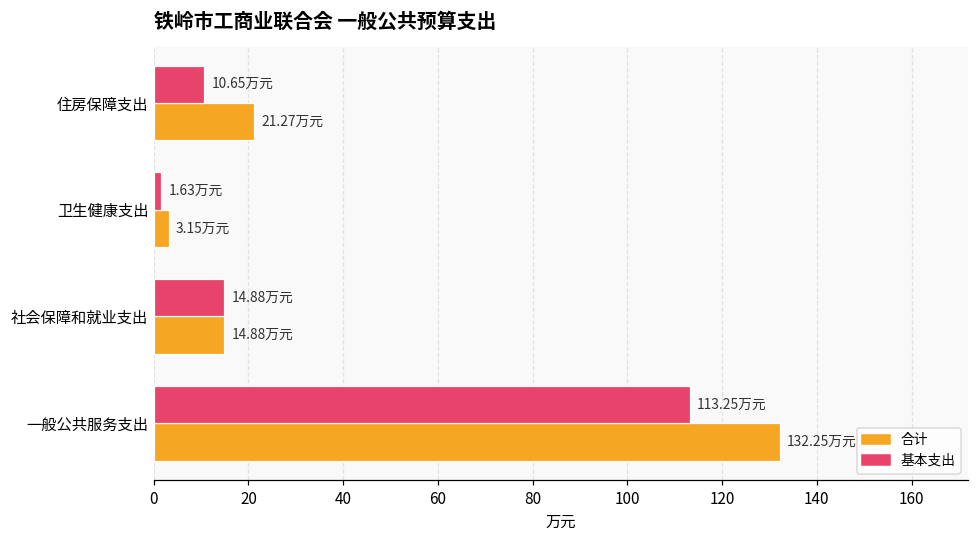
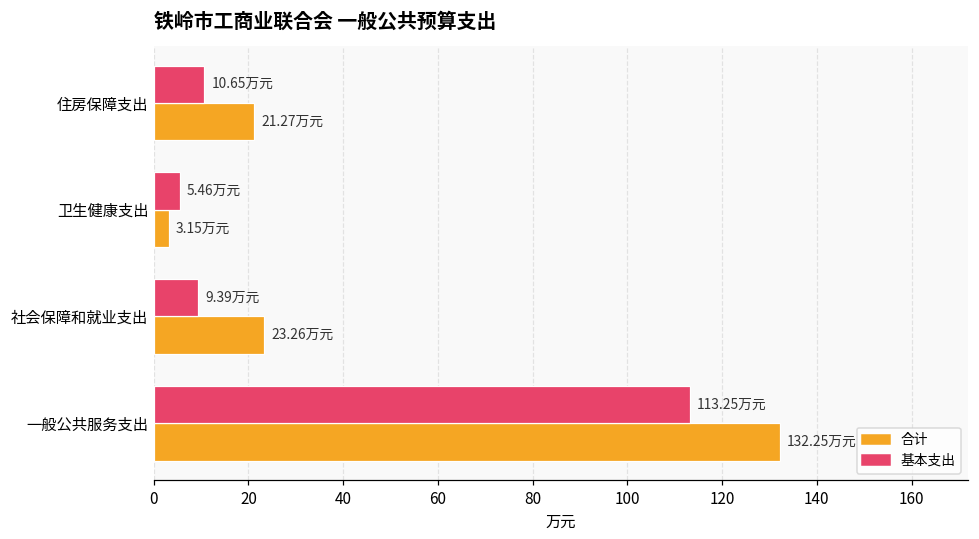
基本支出, 卫生健康支出: 1.63 -> 5.46
基本支出, 社会保障和就业支出: 14.88 -> 9.39
合计, 社会保障和就业支出: 14.88 -> 23.26
